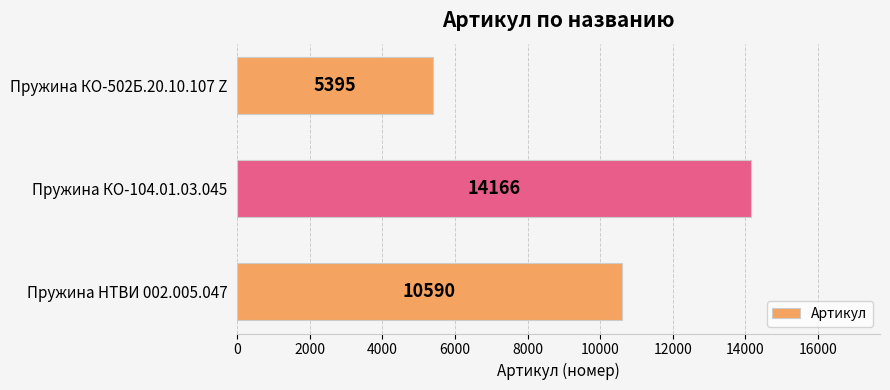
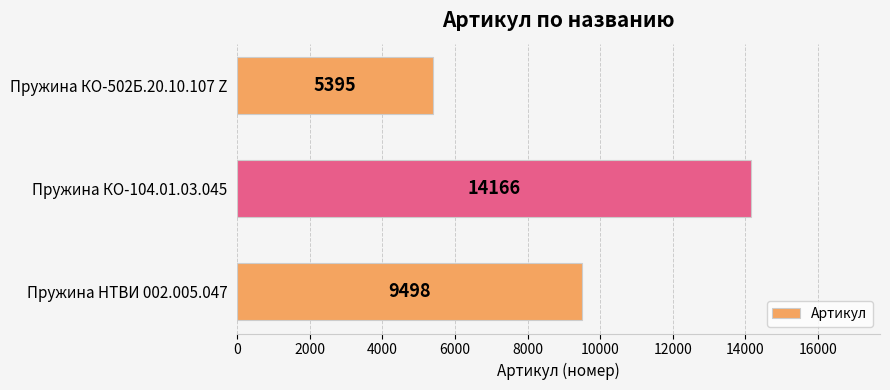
Пружина НТВИ 002.005.047: 10590 -> 9498
